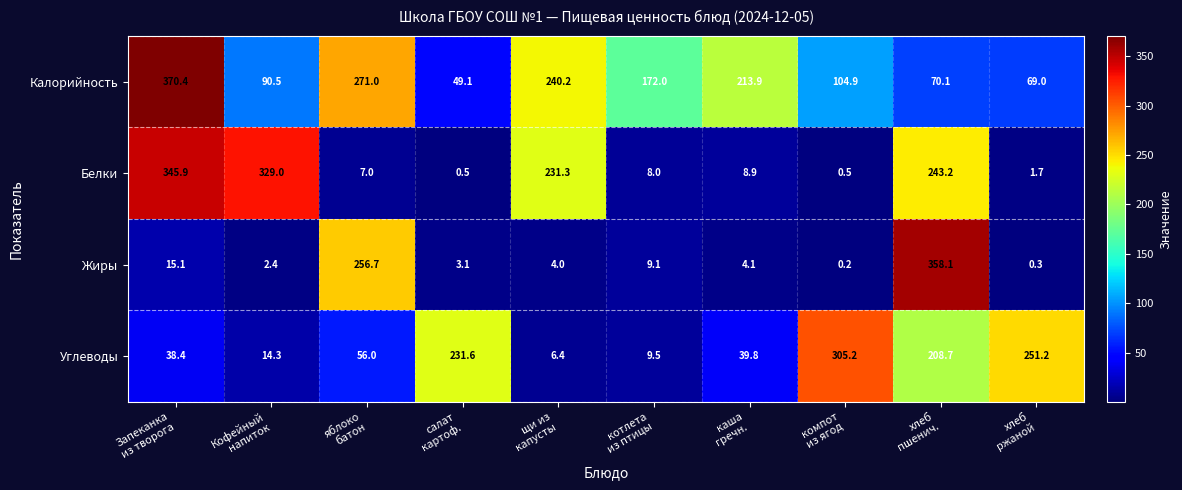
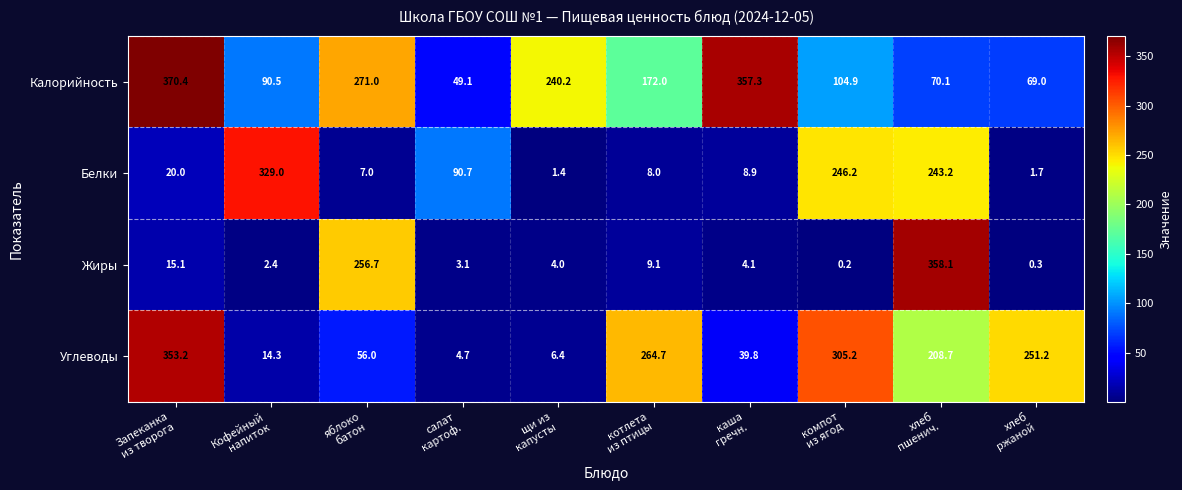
Калорийность, каша гречн.: 213.9 -> 357.3
Белки, Запеканка из творога: 345.9 -> 20.0
Белки, салат картоф.: 0.5 -> 90.7
Белки, щи из капусты: 231.3 -> 1.4
Белки, компот из ягод: 0.5 -> 246.2
Углеводы, Запеканка из творога: 38.4 -> 353.2
Углеводы, салат картоф.: 231.6 -> 4.7
Углеводы, котлета из птицы: 9.5 -> 264.7
